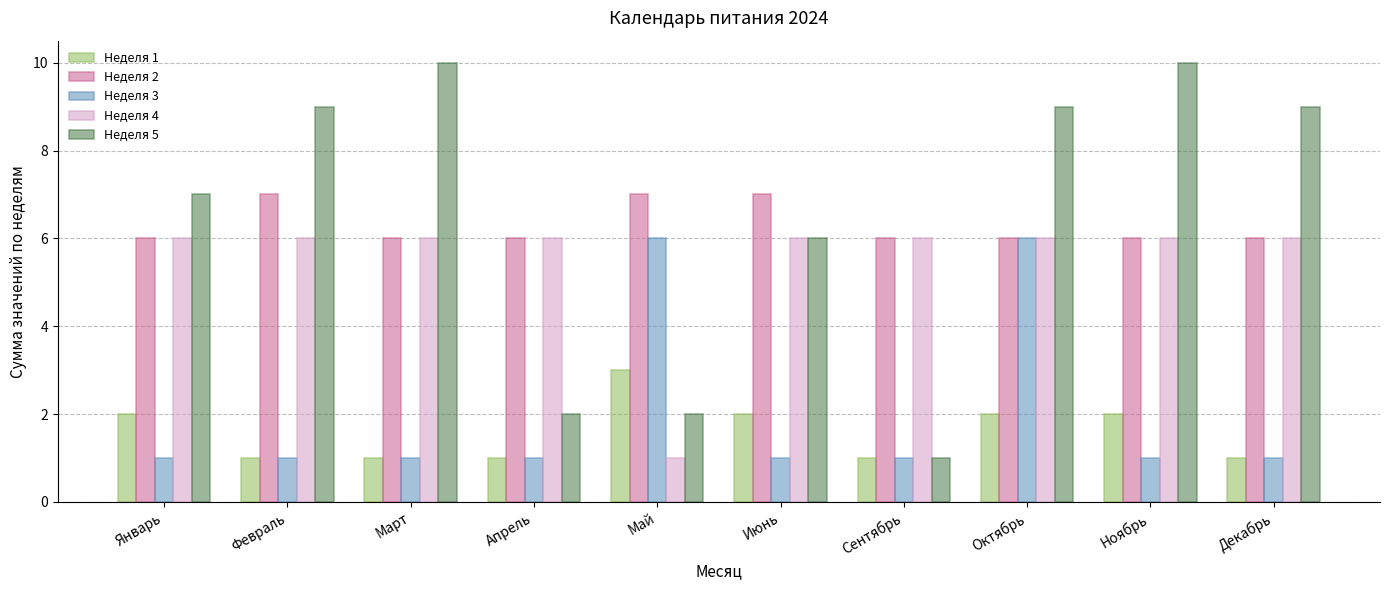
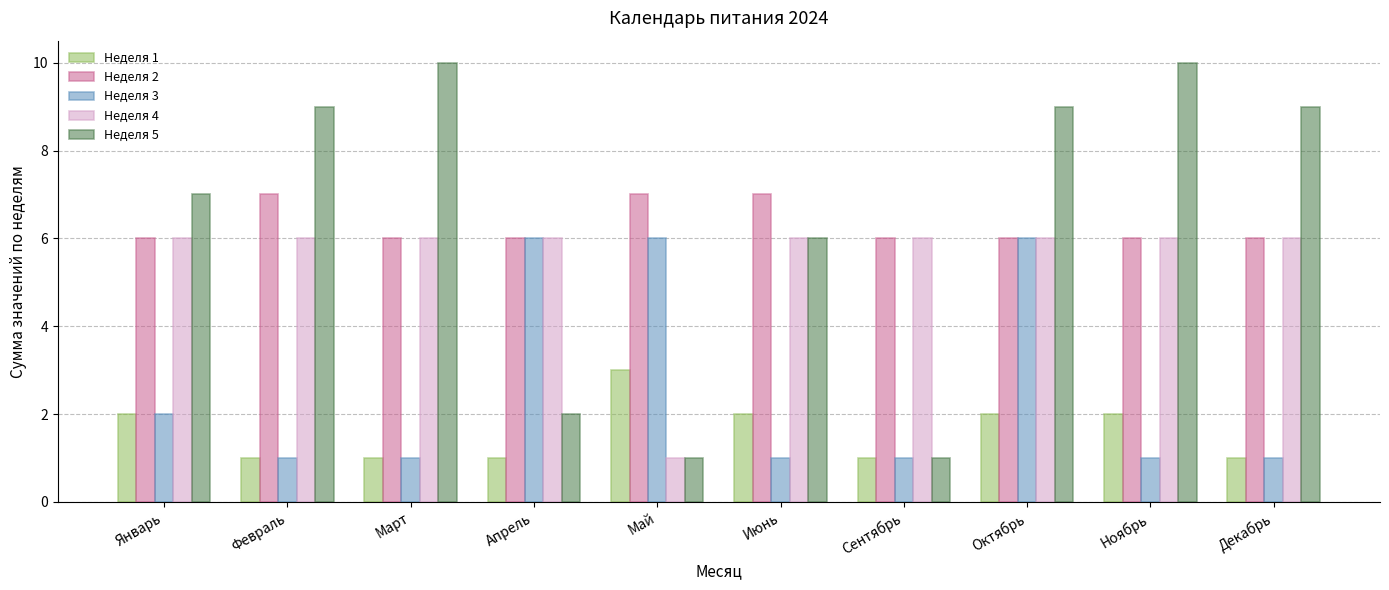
Неделя 3, Январь: 1 -> 2
Неделя 3, Апрель: 1 -> 6
Неделя 5, Май: 2 -> 1
